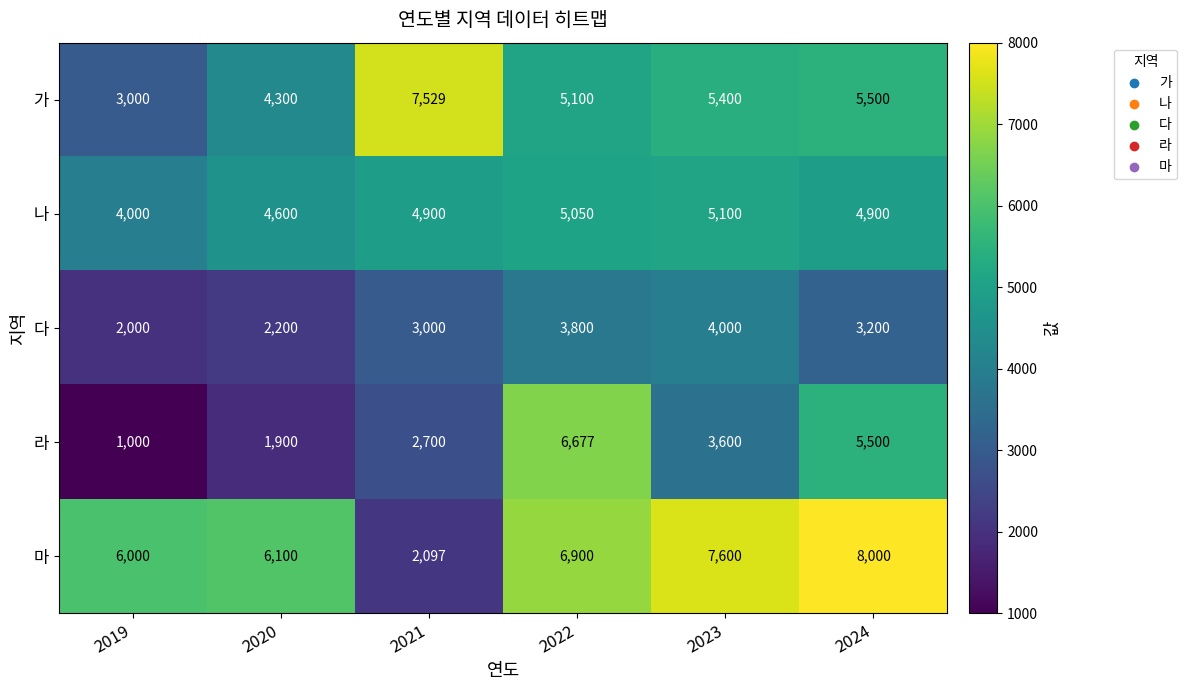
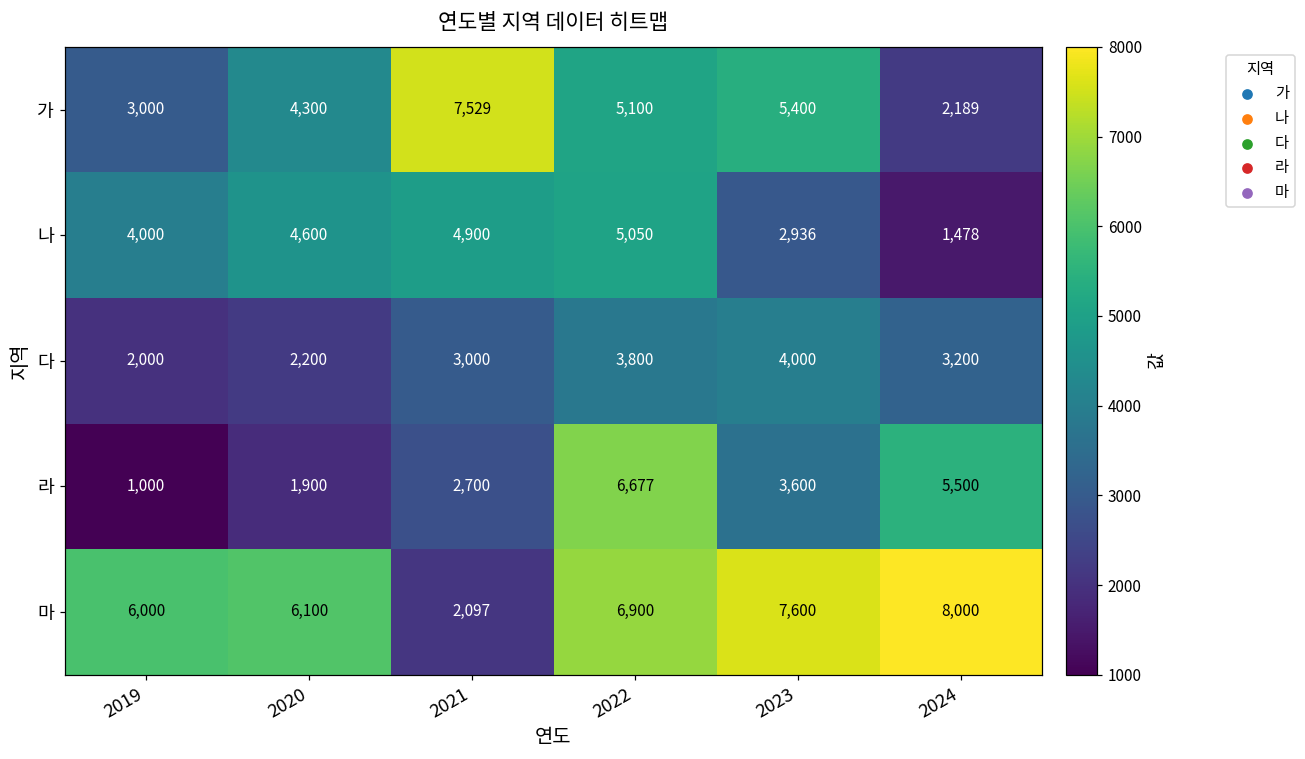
가, 2024: 5,500 -> 2,189
나, 2023: 5,100 -> 2,936
나, 2024: 4,900 -> 1,478
